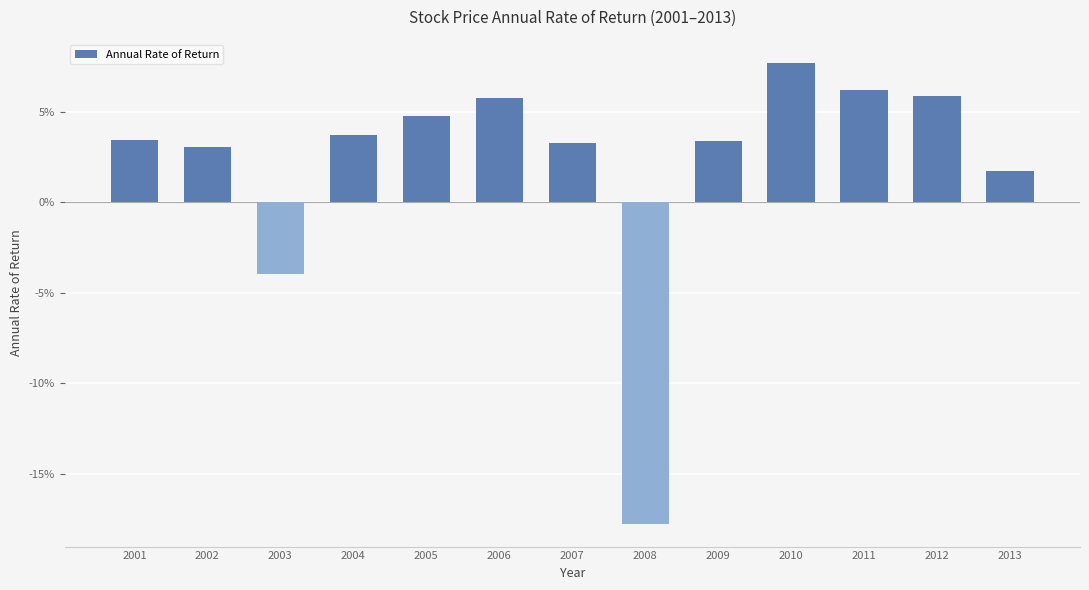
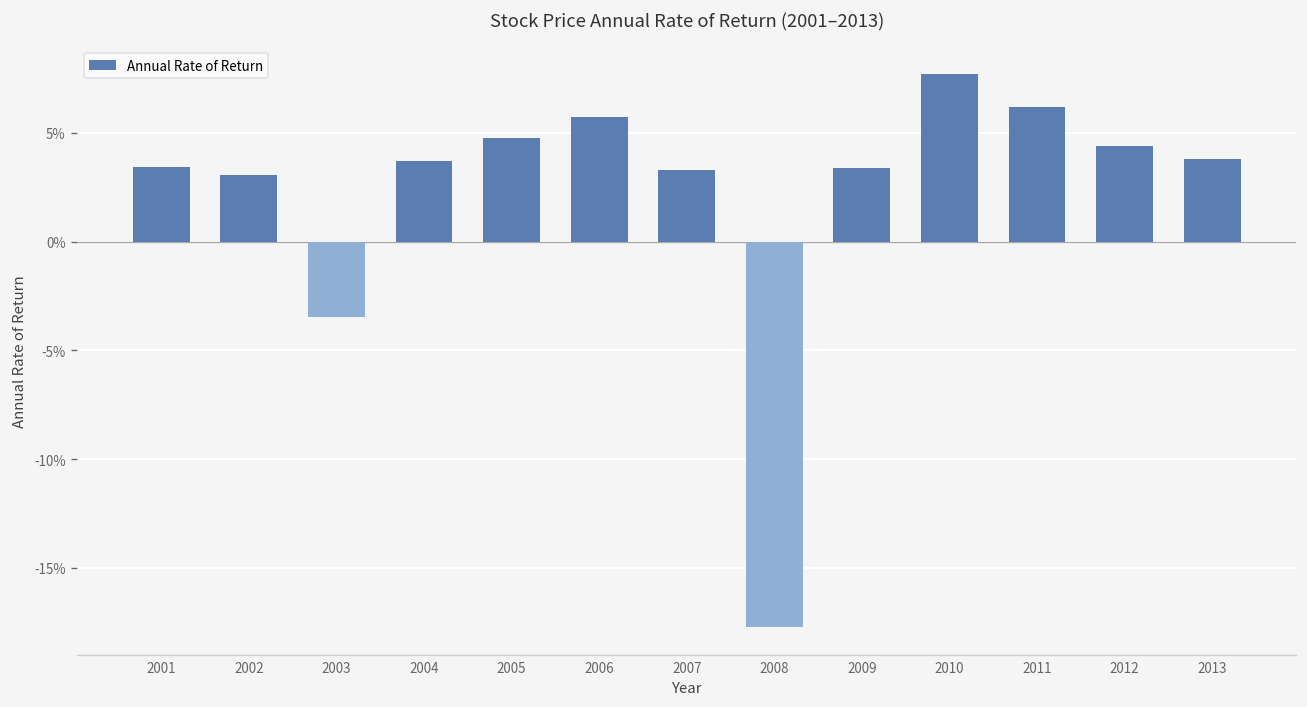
2003: -3.9% -> -3.5%
2012: 5.8% -> 4.4%
2013: 1.7% -> 3.8%
